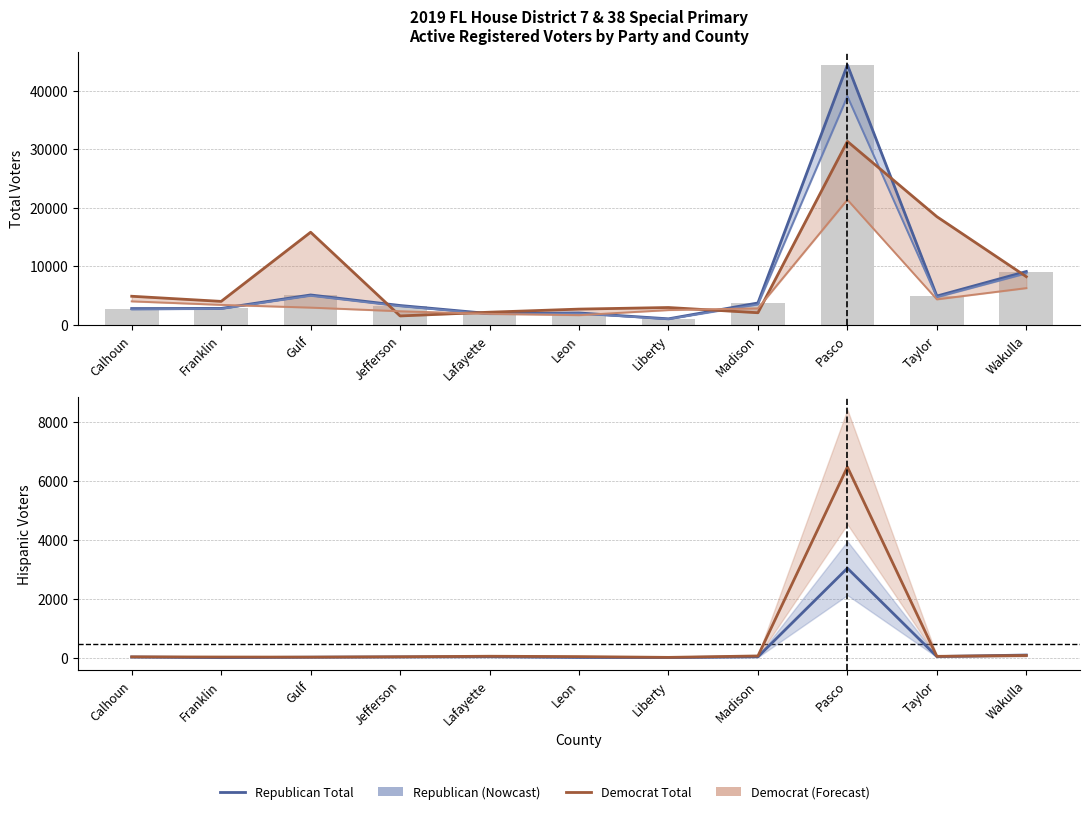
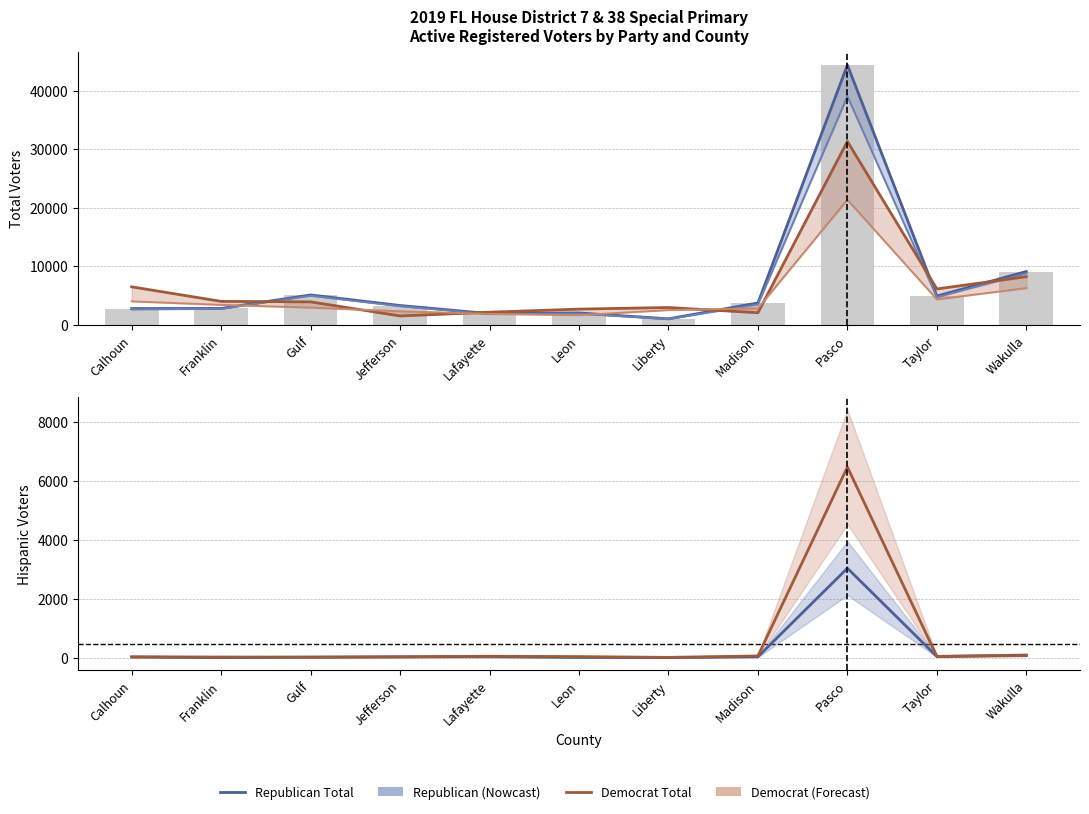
2019 FL House District 7 & 38 Special Primary Active Registered Voters by Party and County, Democrat Total, Calhoun: 5000 -> 6000
2019 FL House District 7 & 38 Special Primary Active Registered Voters by Party and County, Democrat Total, Gulf: 16000 -> 4000
2019 FL House District 7 & 38 Special Primary Active Registered Voters by Party and County, Democrat Total, Taylor: 18000 -> 6000
